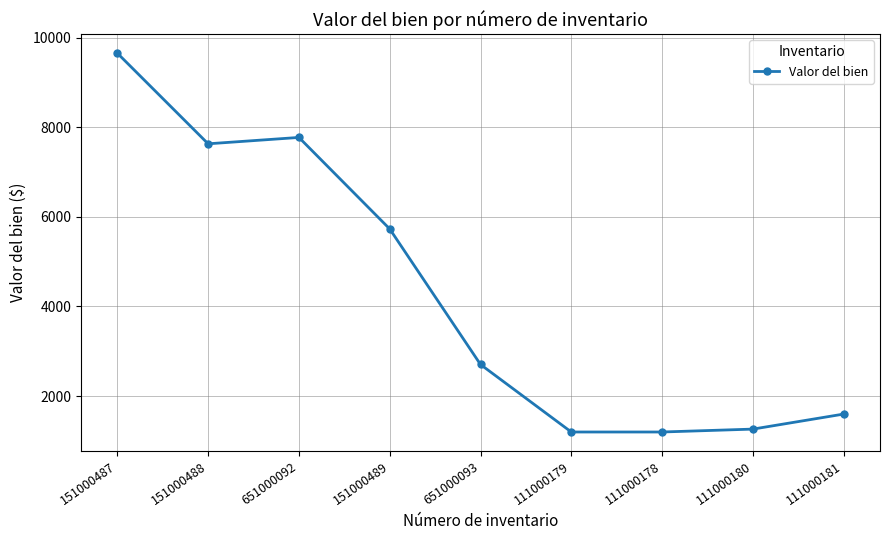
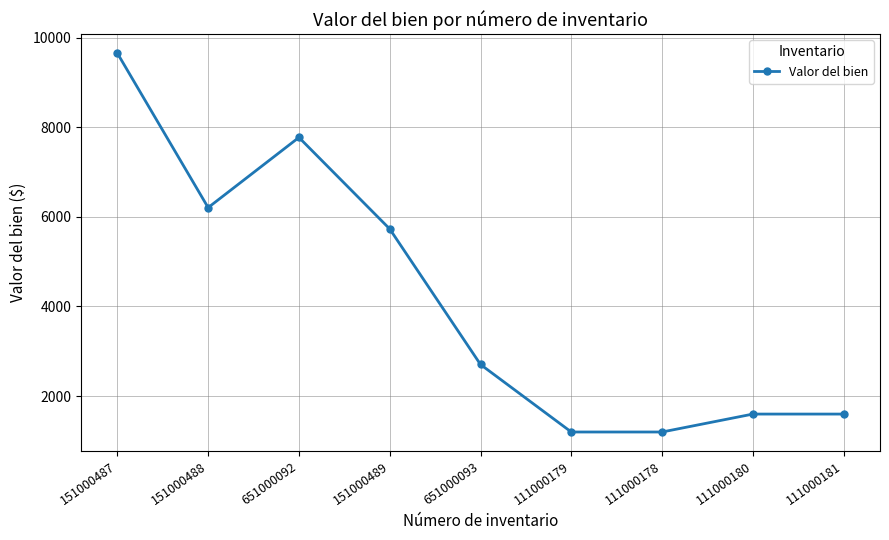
151000488: 7600 -> 6200
111000180: 1300 -> 1600
